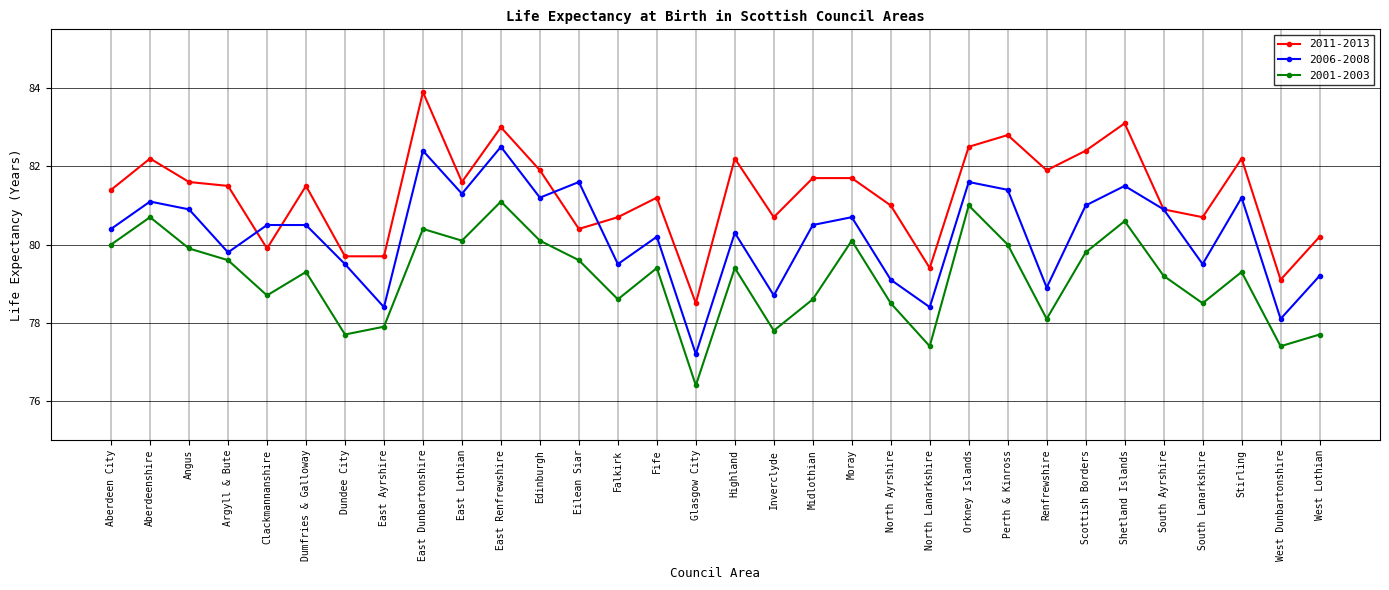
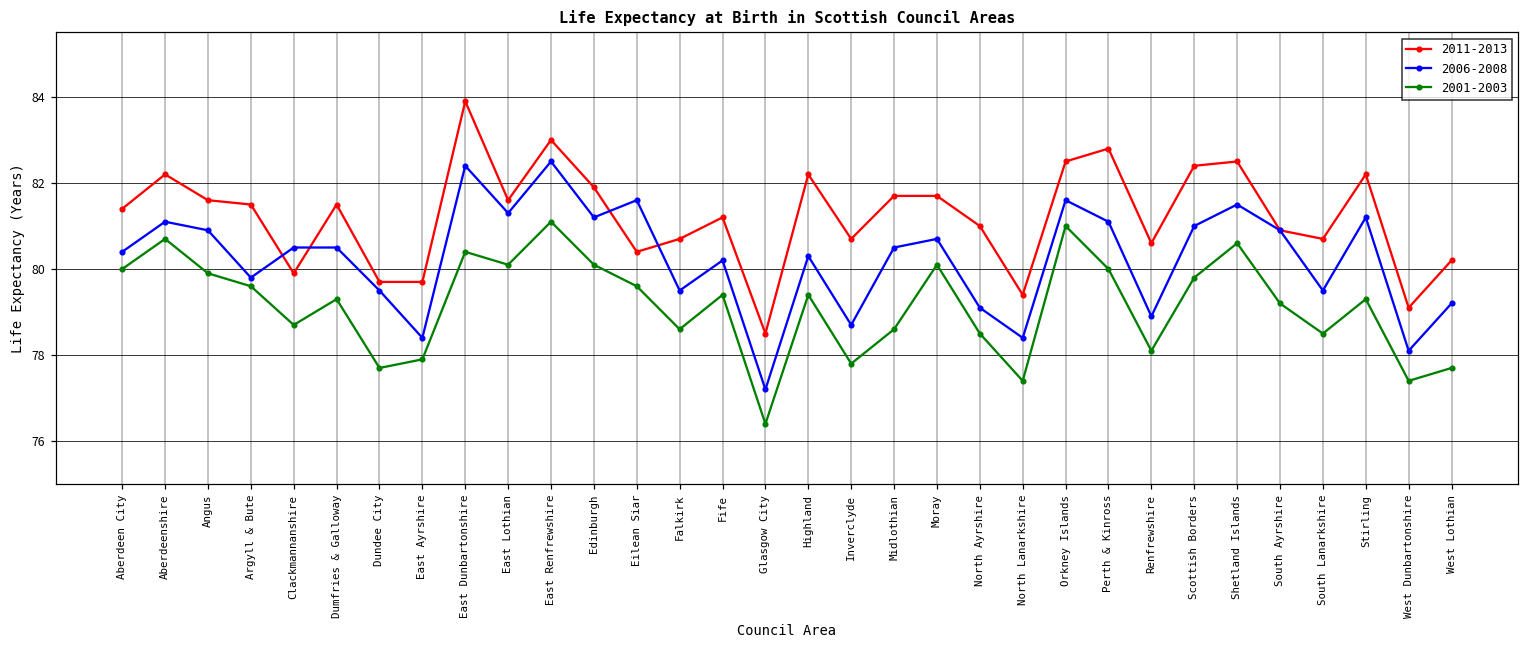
2006-2008, Perth & Kinross: 81.4 -> 81.1
2011-2013, Renfrewshire: 81.9 -> 80.6
2011-2013, Shetland Islands: 83.1 -> 82.5
